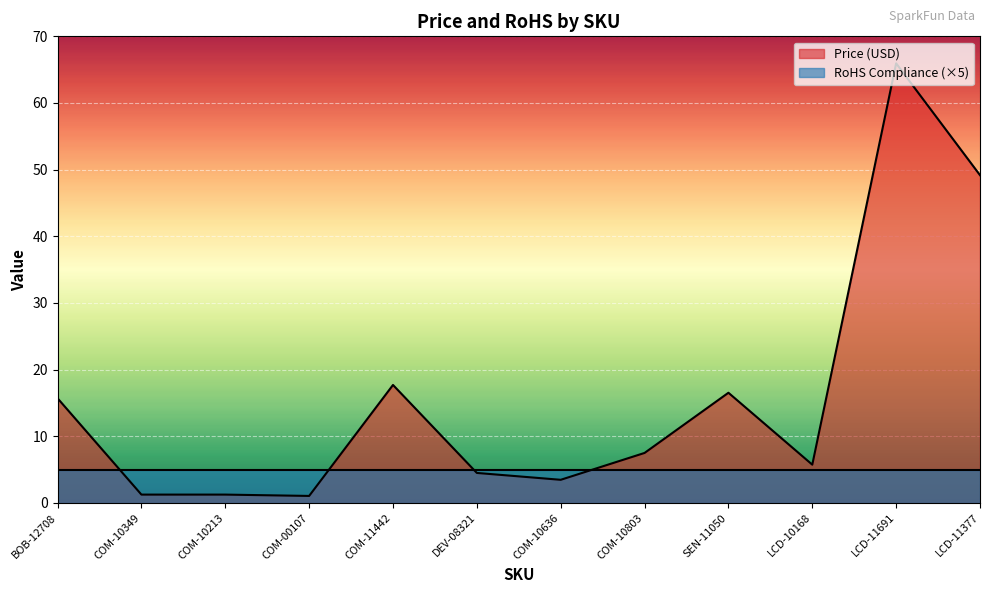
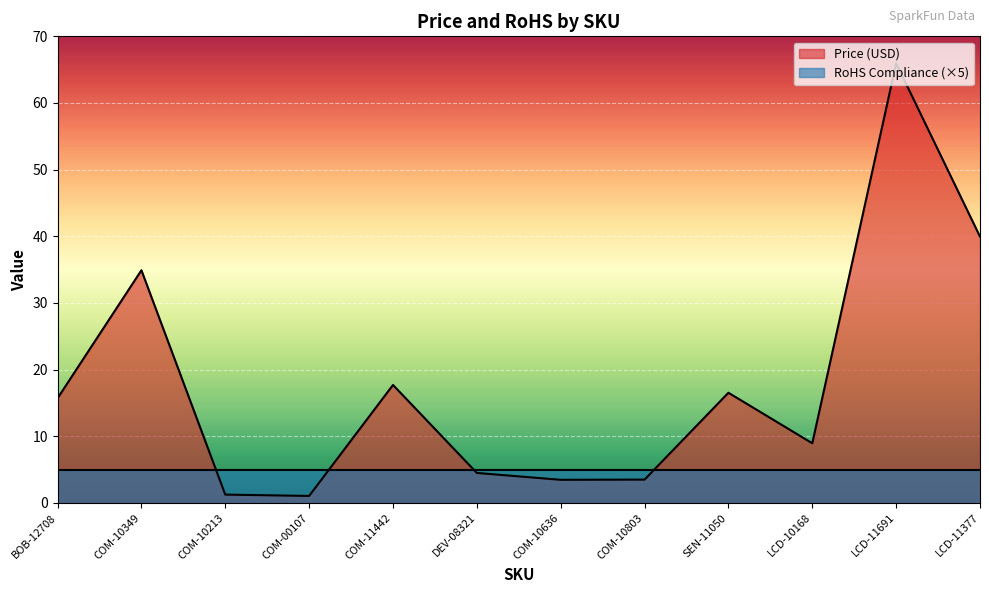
Price (USD), COM-10349: 1 -> 35
Price (USD), COM-10803: 8 -> 4
Price (USD), LCD-10168: 6 -> 9
Price (USD), LCD-11377: 49 -> 40
